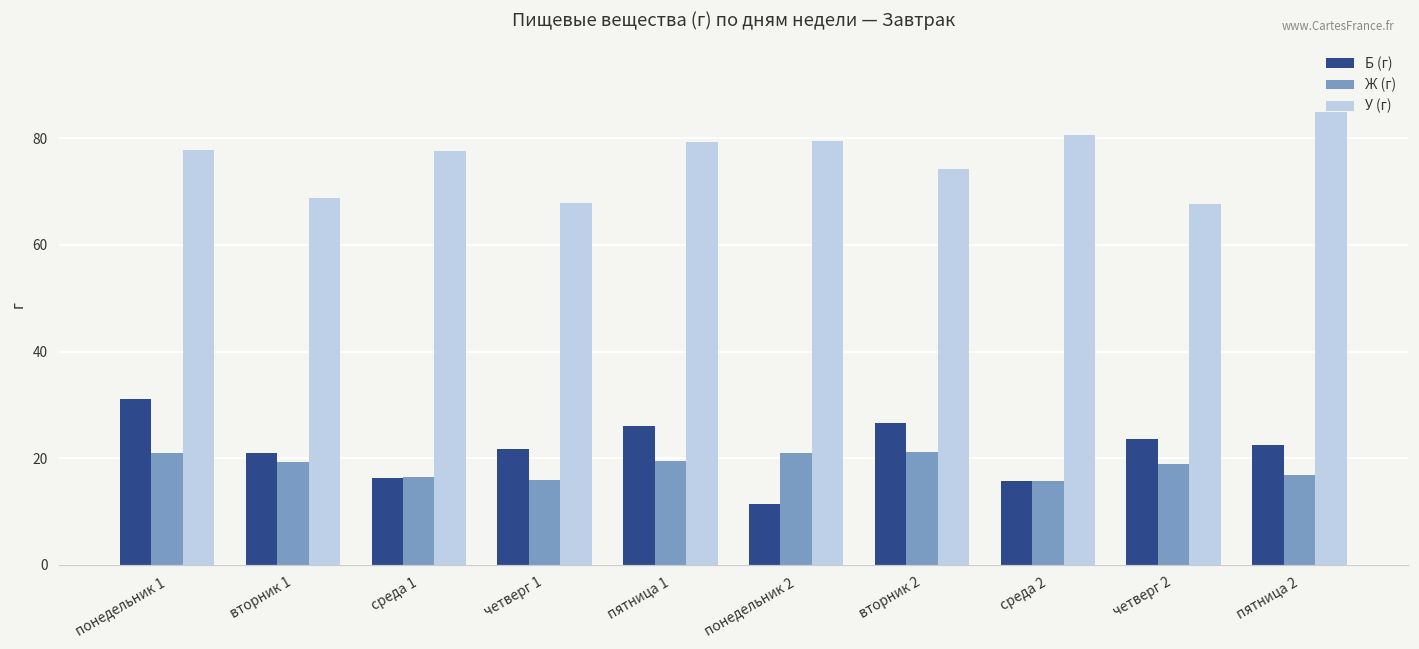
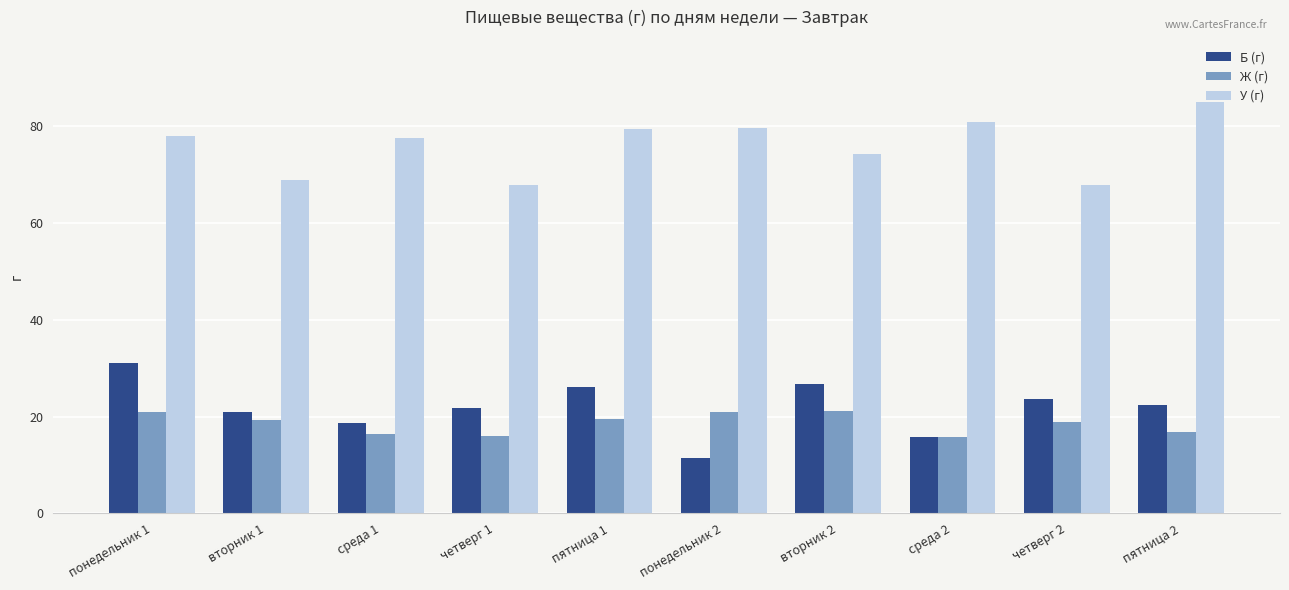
Б (г), среда 1: 16 -> 19
